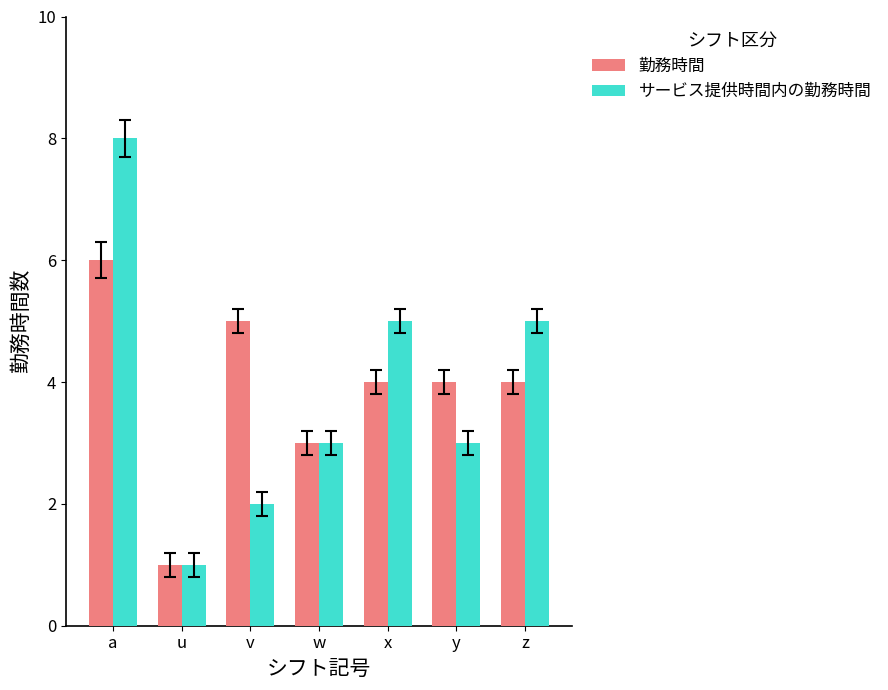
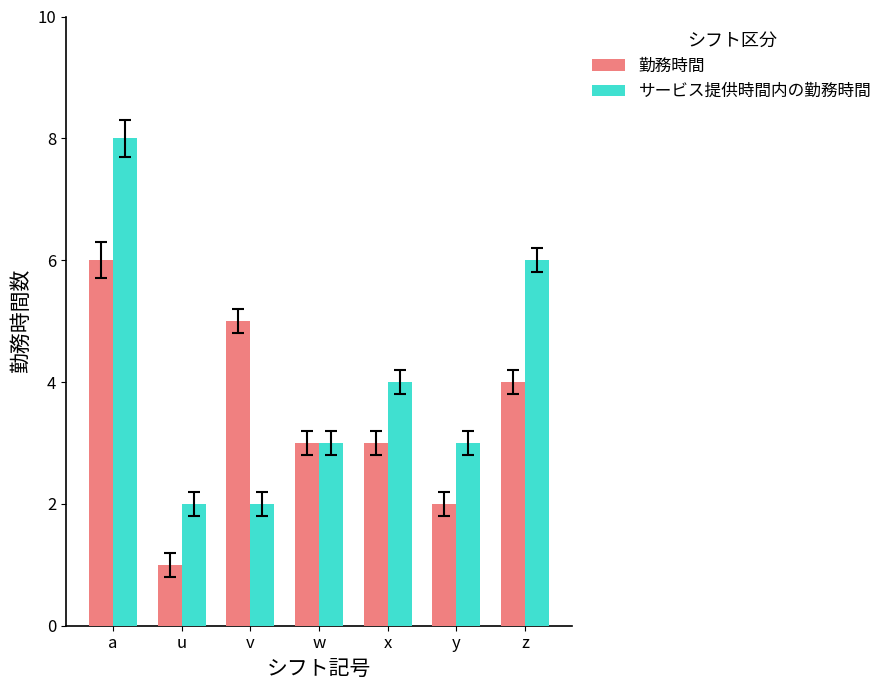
サービス提供時間内の勤務時間, u: 1 -> 2
勤務時間, x: 4 -> 3
サービス提供時間内の勤務時間, x: 5 -> 4
勤務時間, y: 4 -> 2
サービス提供時間内の勤務時間, z: 5 -> 6
